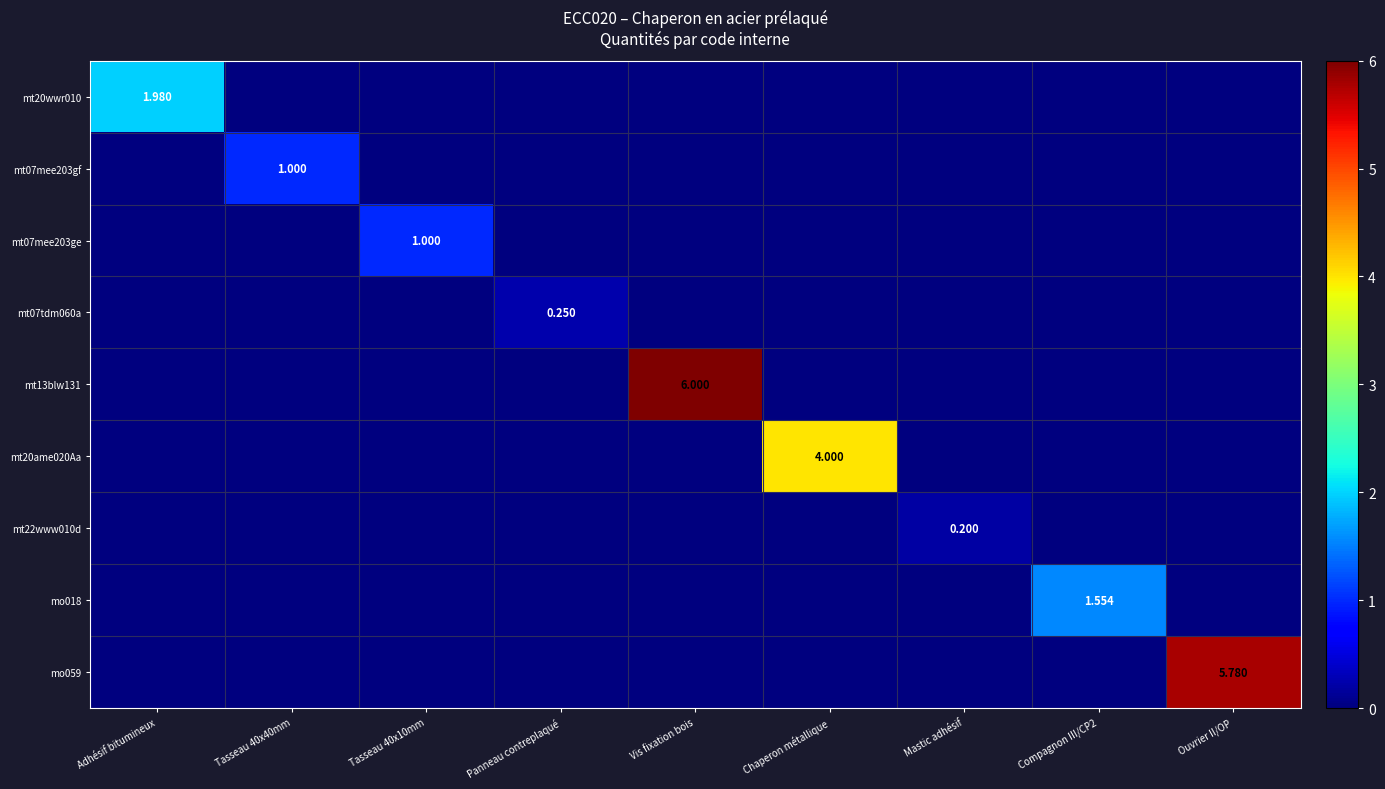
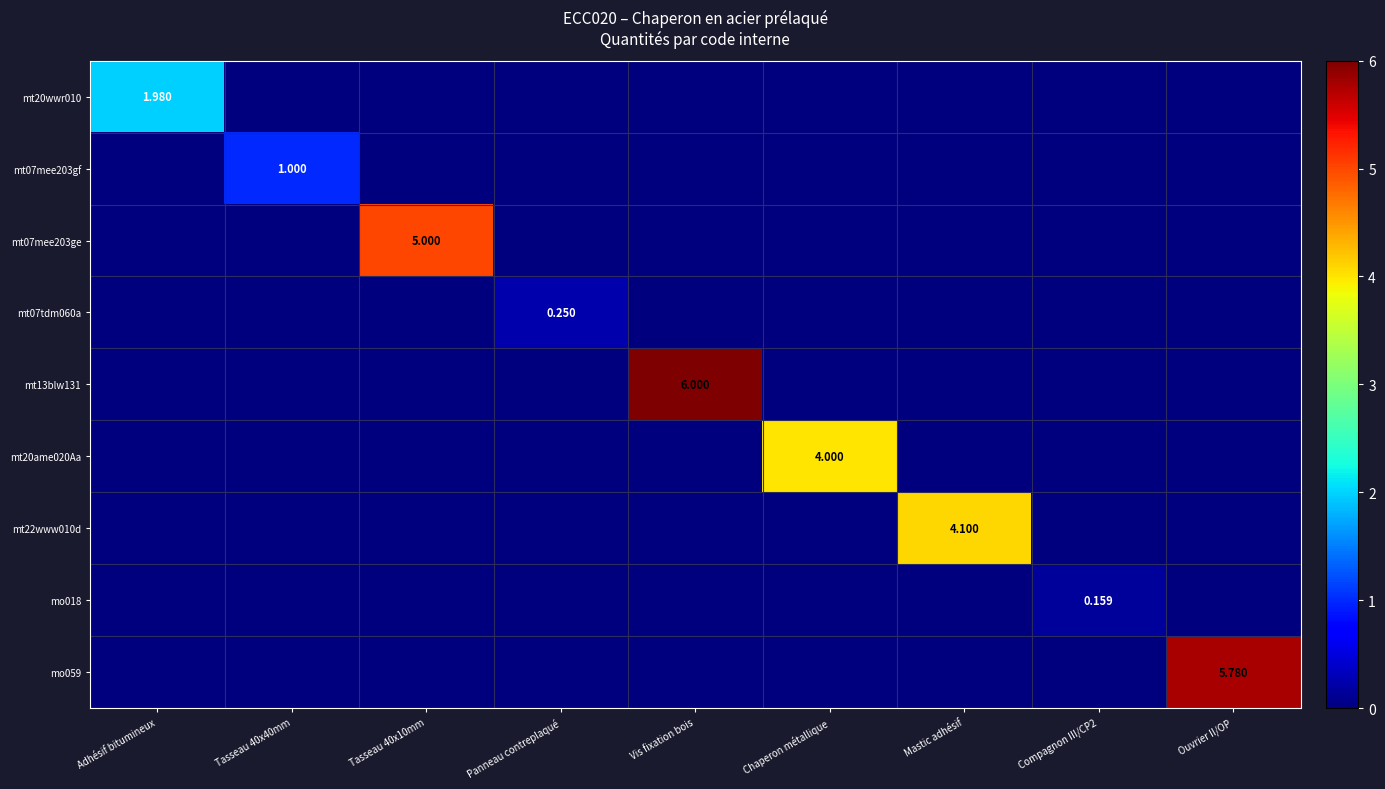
mt07mee203ge, Tasseau 40x10mm: 1.000 -> 5.000
mt22www010d, Mastic adhésif: 0.200 -> 4.100
mo018, Compagnon III/CP2: 1.554 -> 0.159
